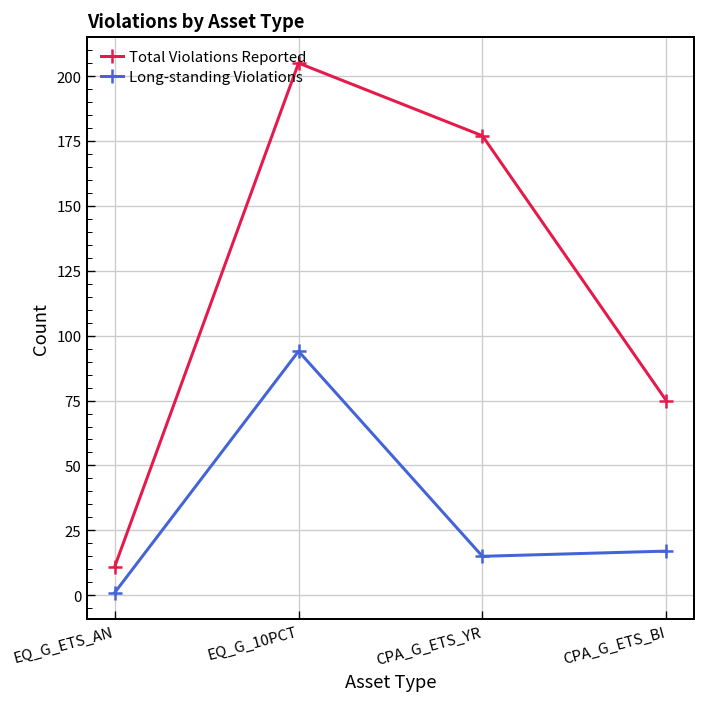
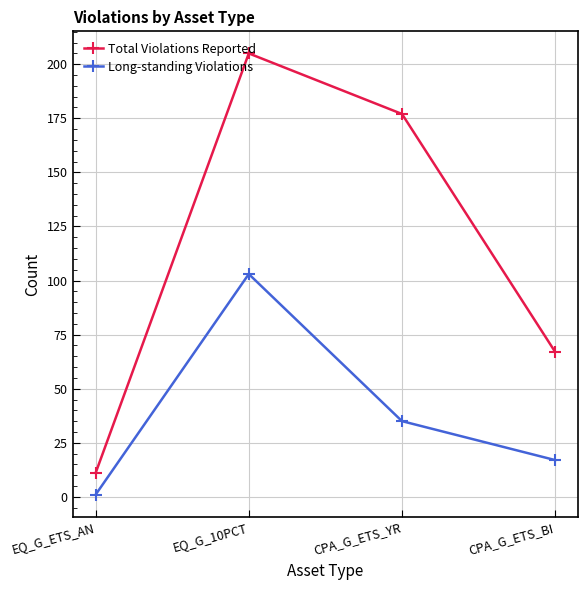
Long-standing Violations, EQ_G_10PCT: 94 -> 103
Long-standing Violations, CPA_G_ETS_YR: 15 -> 35
Total Violations Reported, CPA_G_ETS_BI: 75 -> 67
